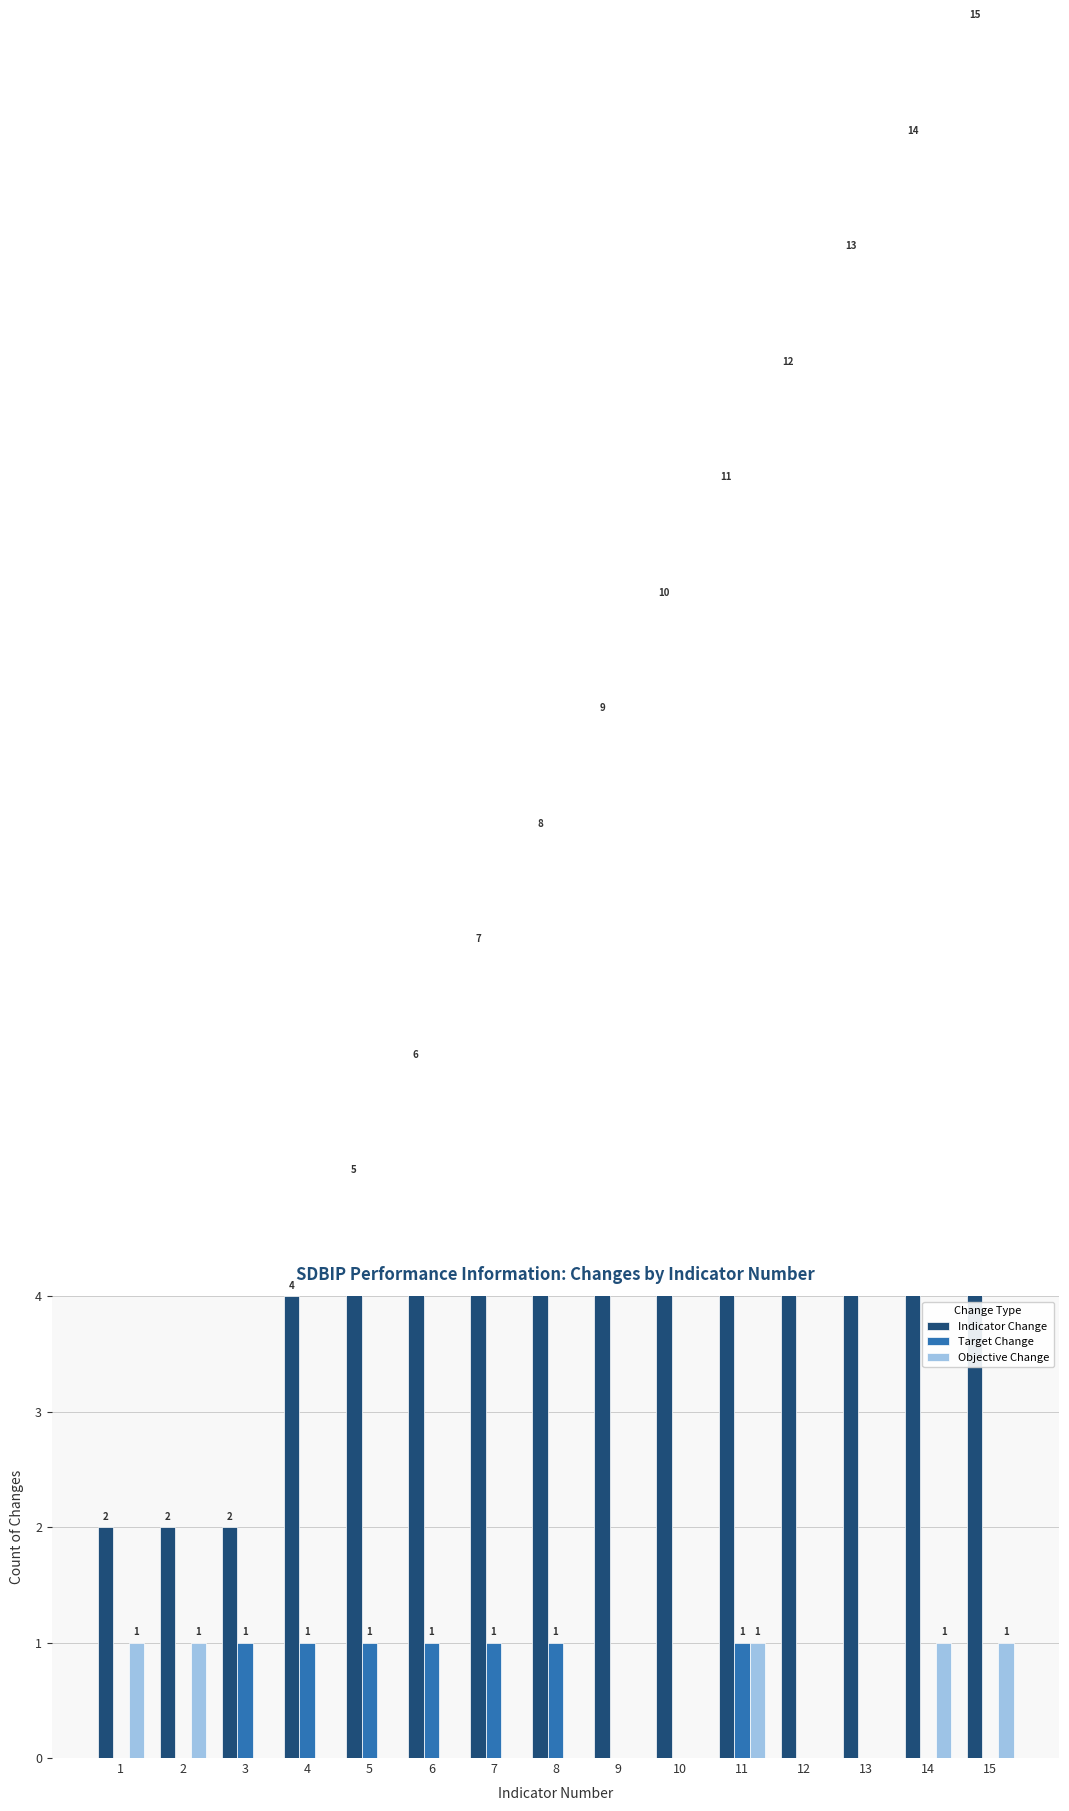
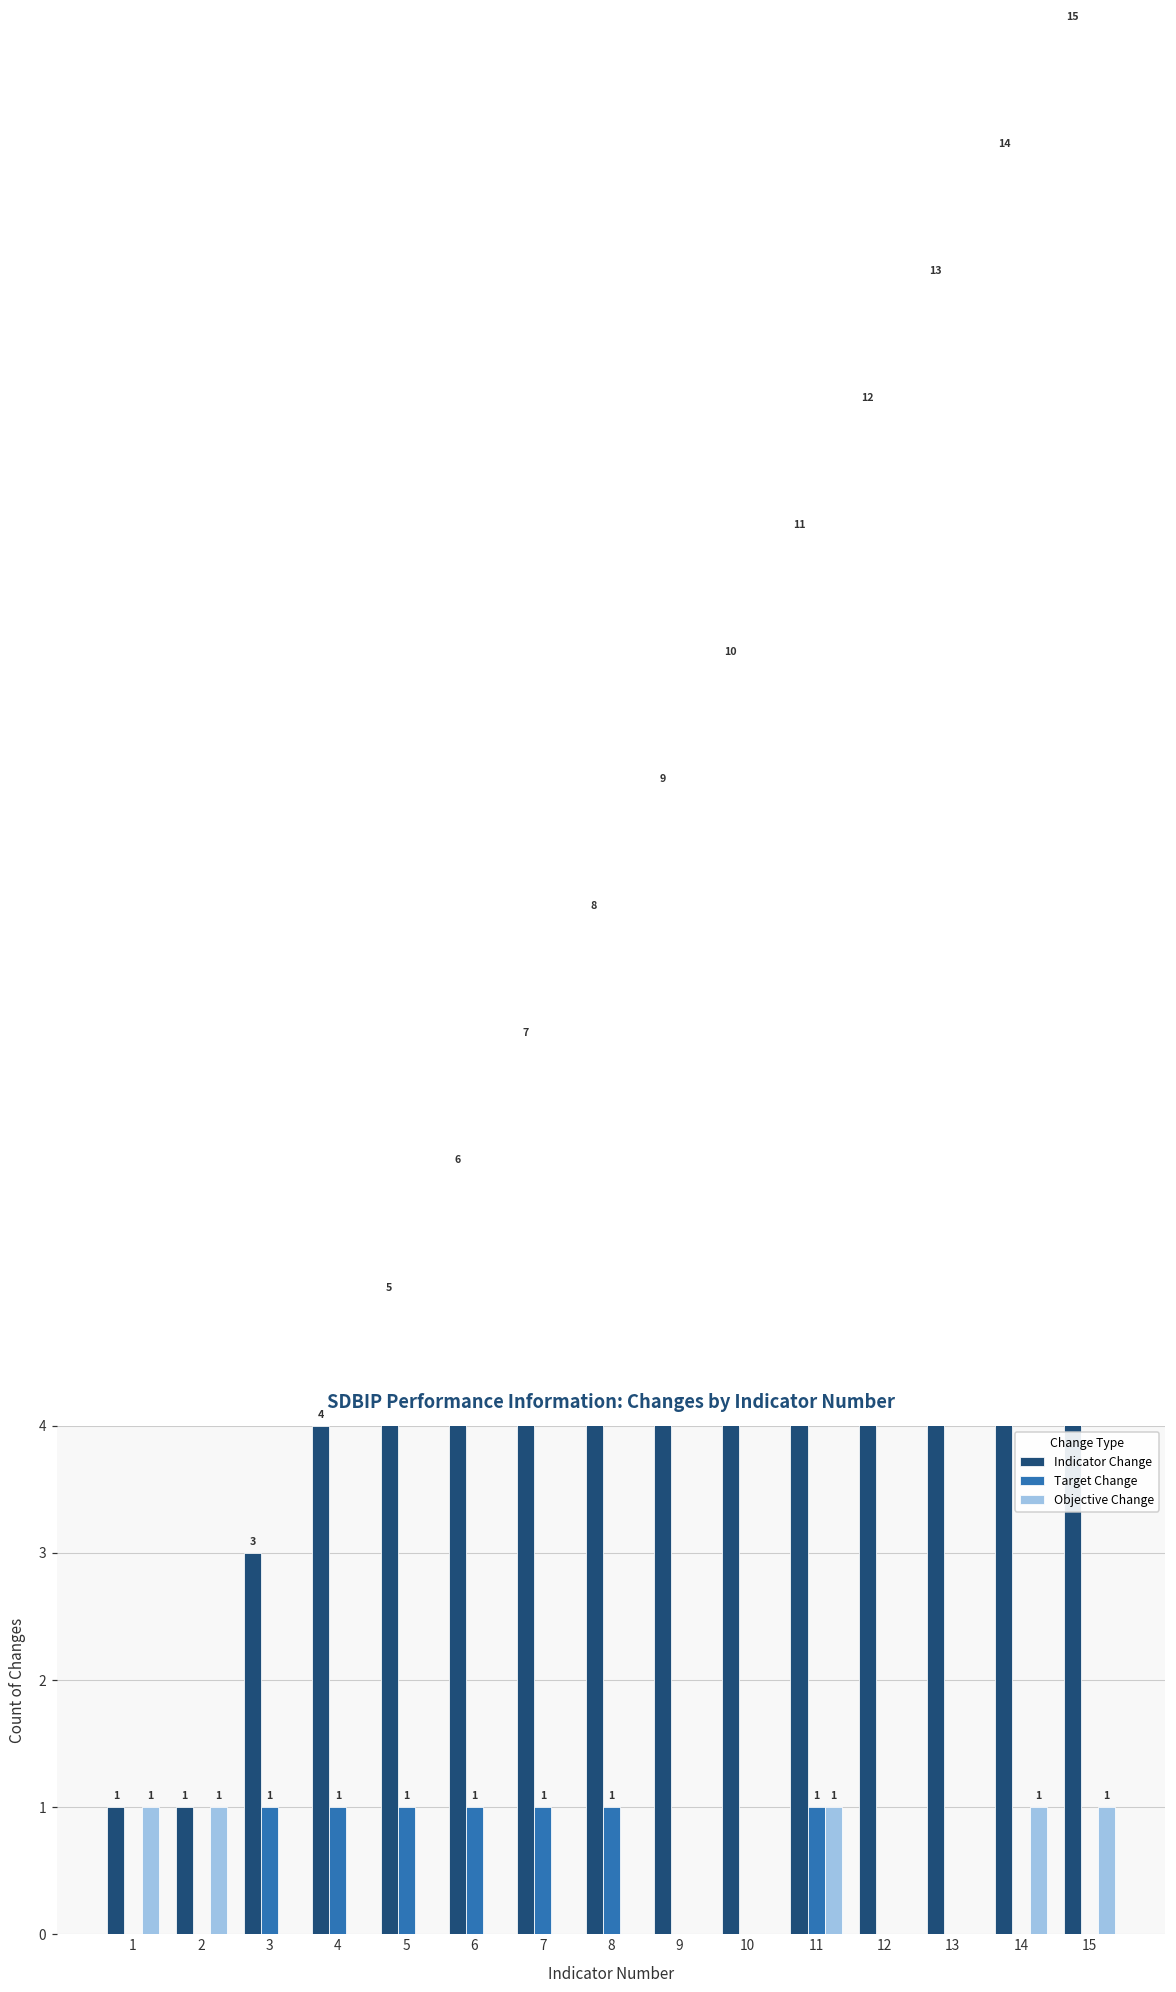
Indicator Change, 1: 2 -> 1
Indicator Change, 2: 2 -> 1
Indicator Change, 3: 2 -> 3
